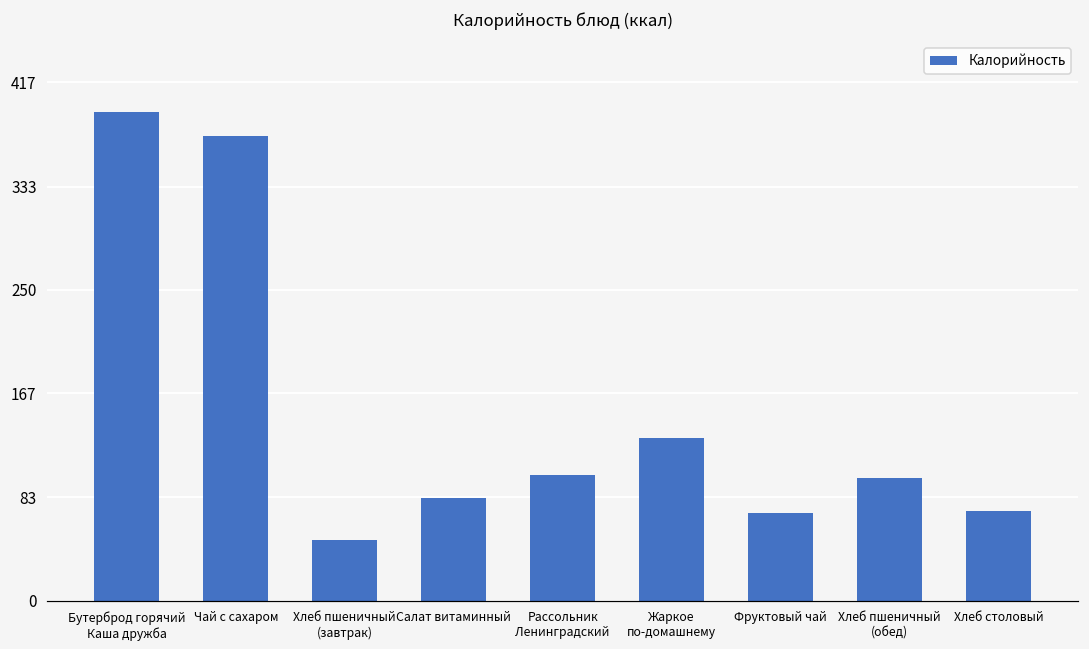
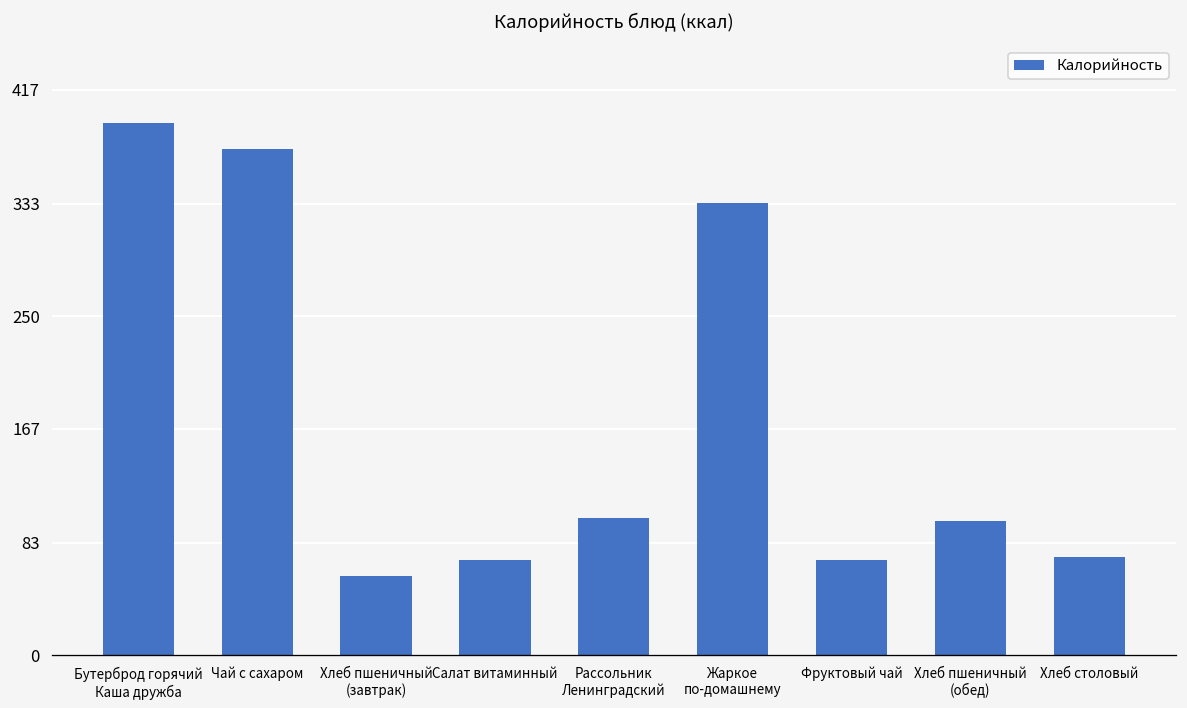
Хлеб пшеничный (завтрак): 49 -> 59
Салат витаминный: 83 -> 71
Жаркое по-домашнему: 131 -> 334
